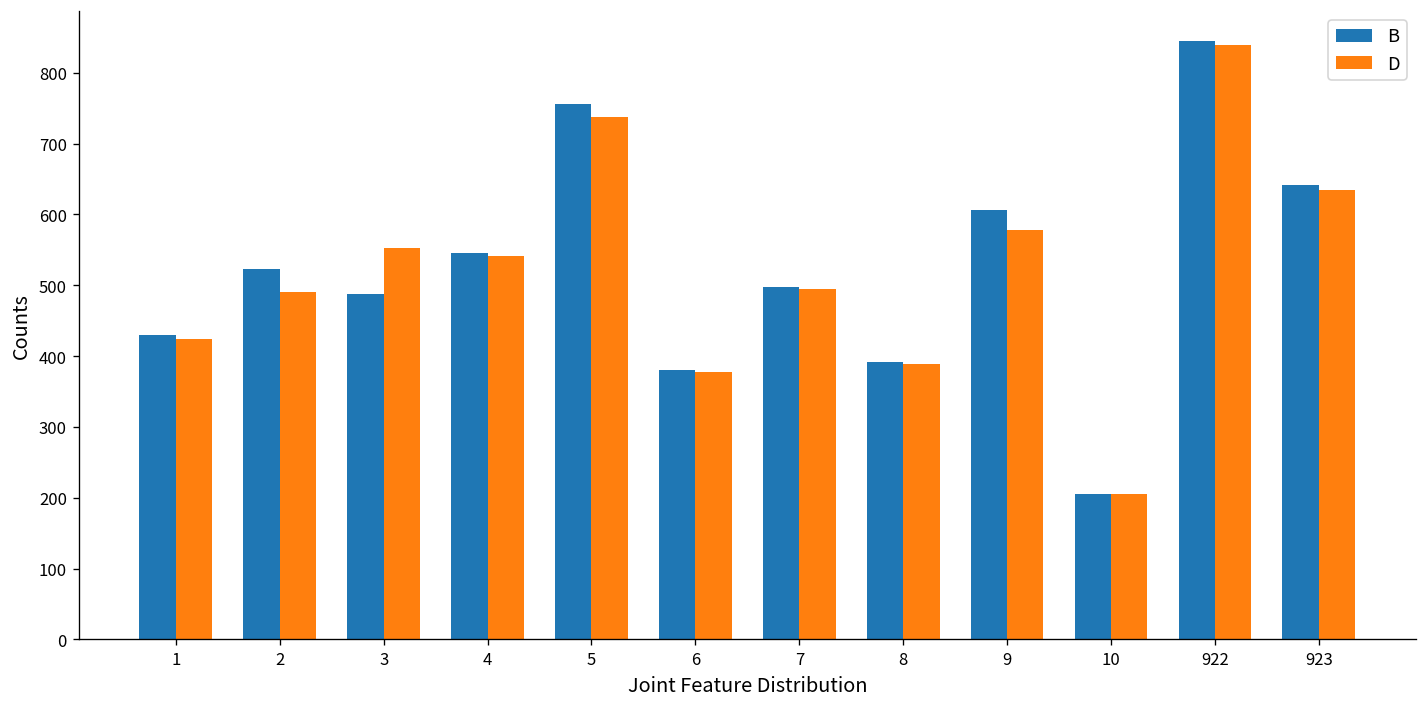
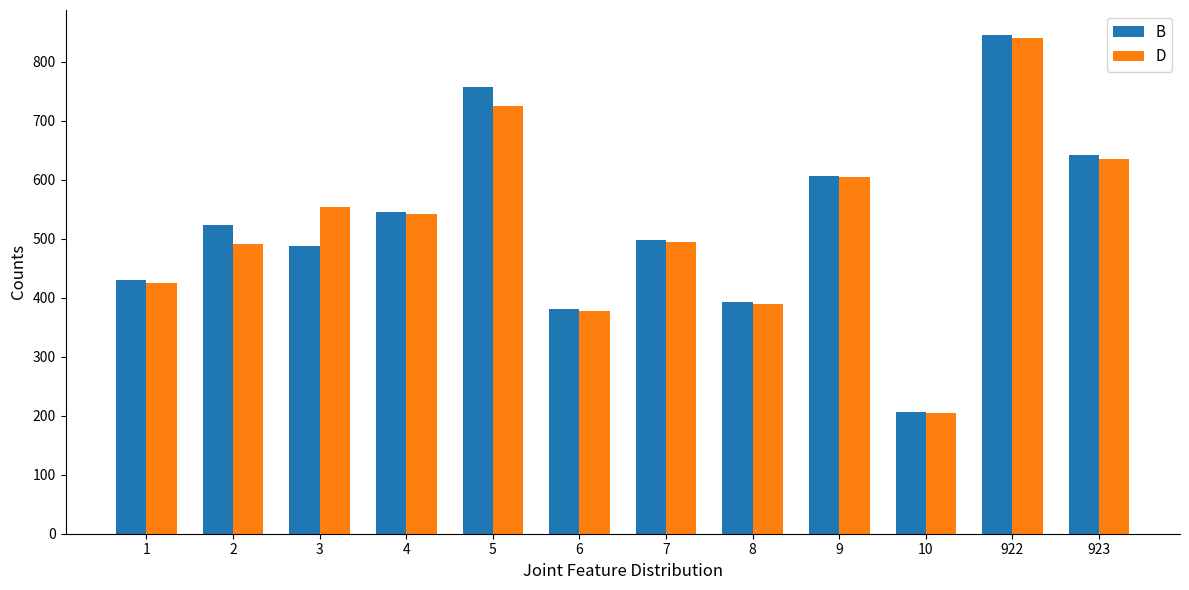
D, 5: 740 -> 720
D, 9: 580 -> 600
